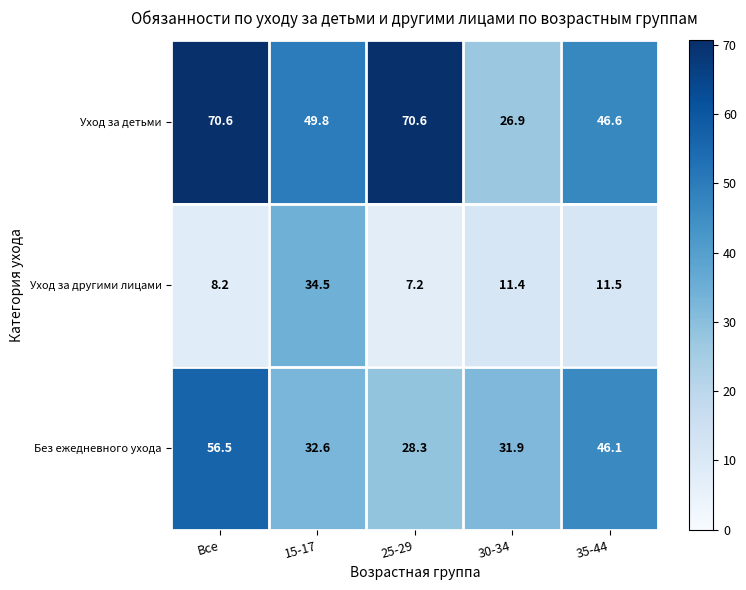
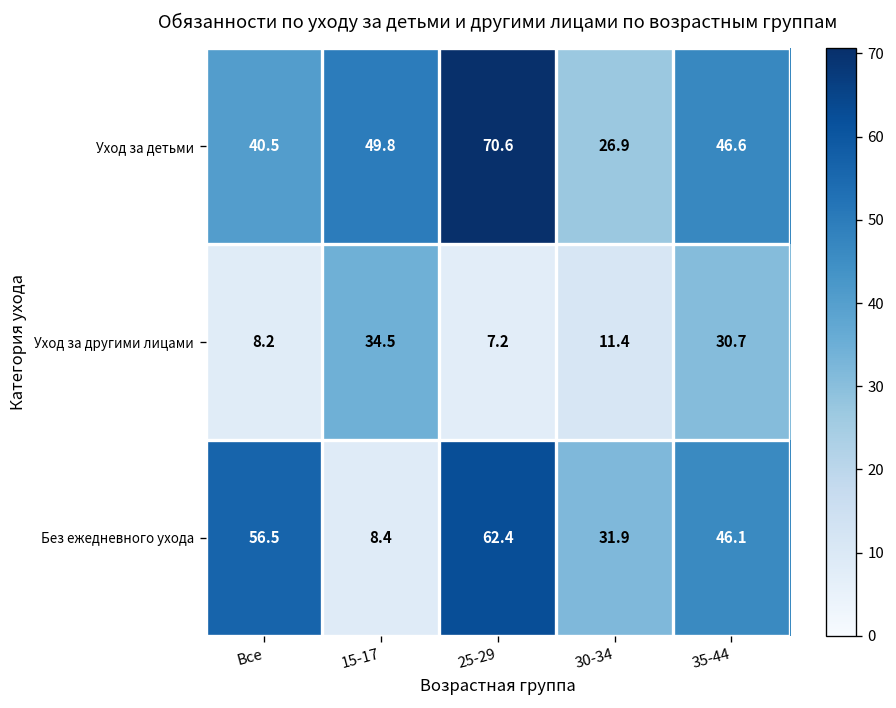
Уход за детьми, Все: 70.6 -> 40.5
Уход за другими лицами, 35-44: 11.5 -> 30.7
Без ежедневного ухода, 15-17: 32.6 -> 8.4
Без ежедневного ухода, 25-29: 28.3 -> 62.4
